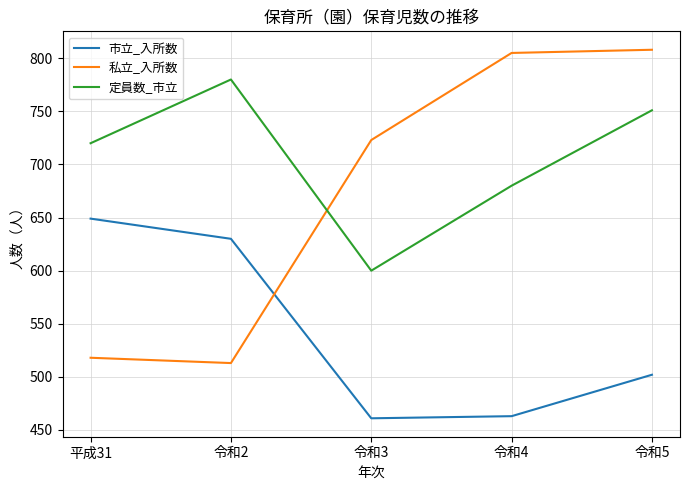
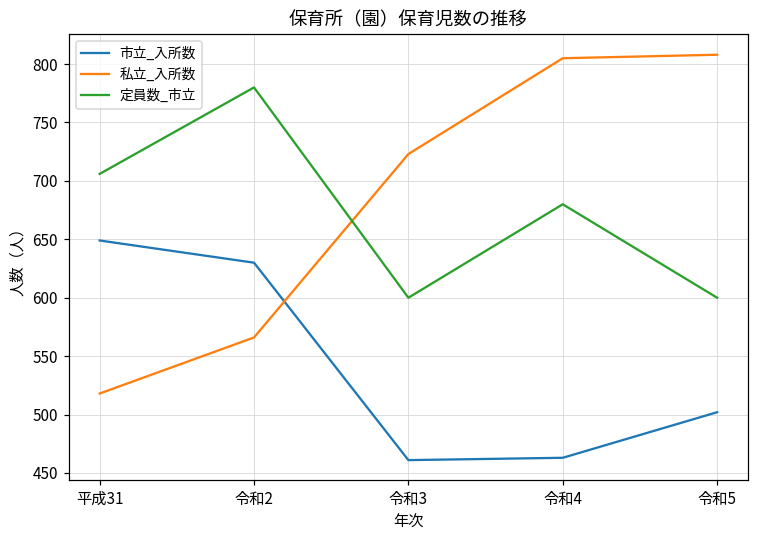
定員数_市立, 平成31: 720 -> 706
私立_入所数, 令和2: 513 -> 566
定員数_市立, 令和5: 751 -> 600
